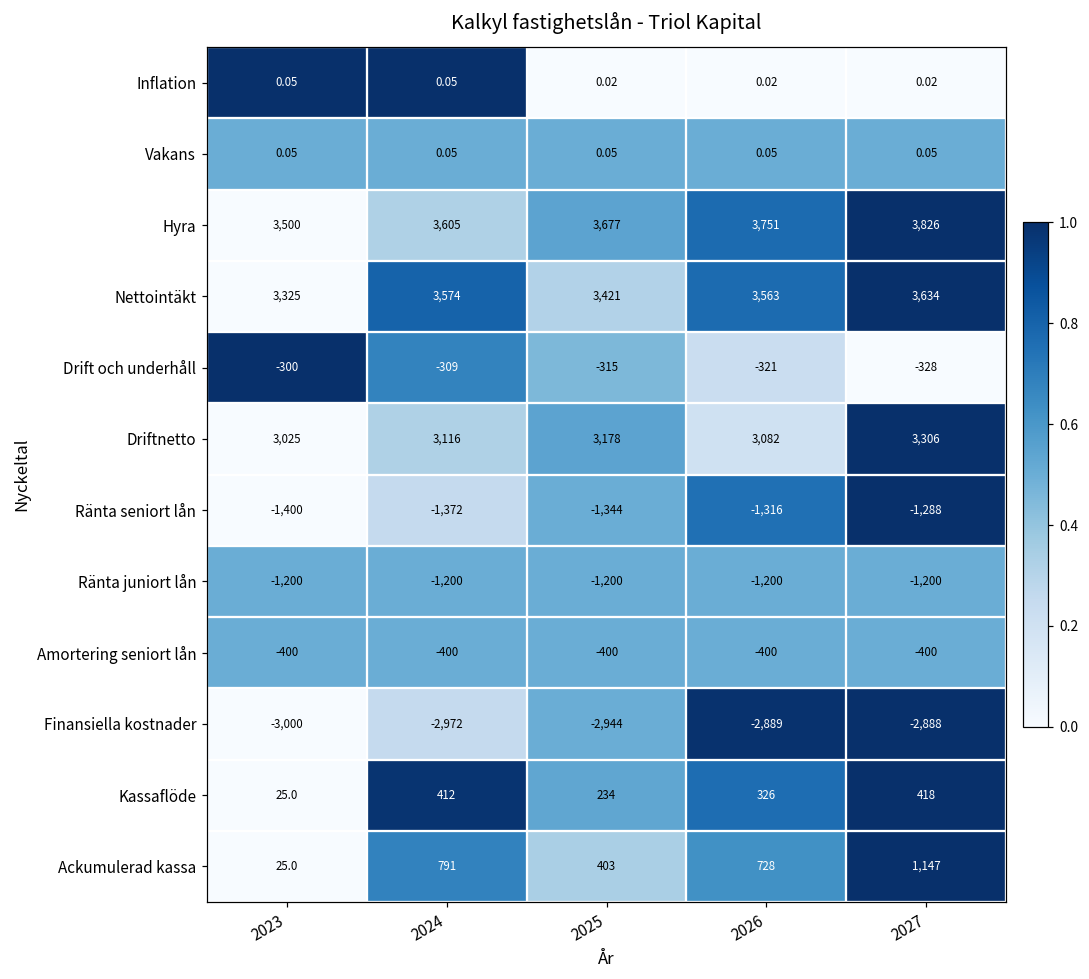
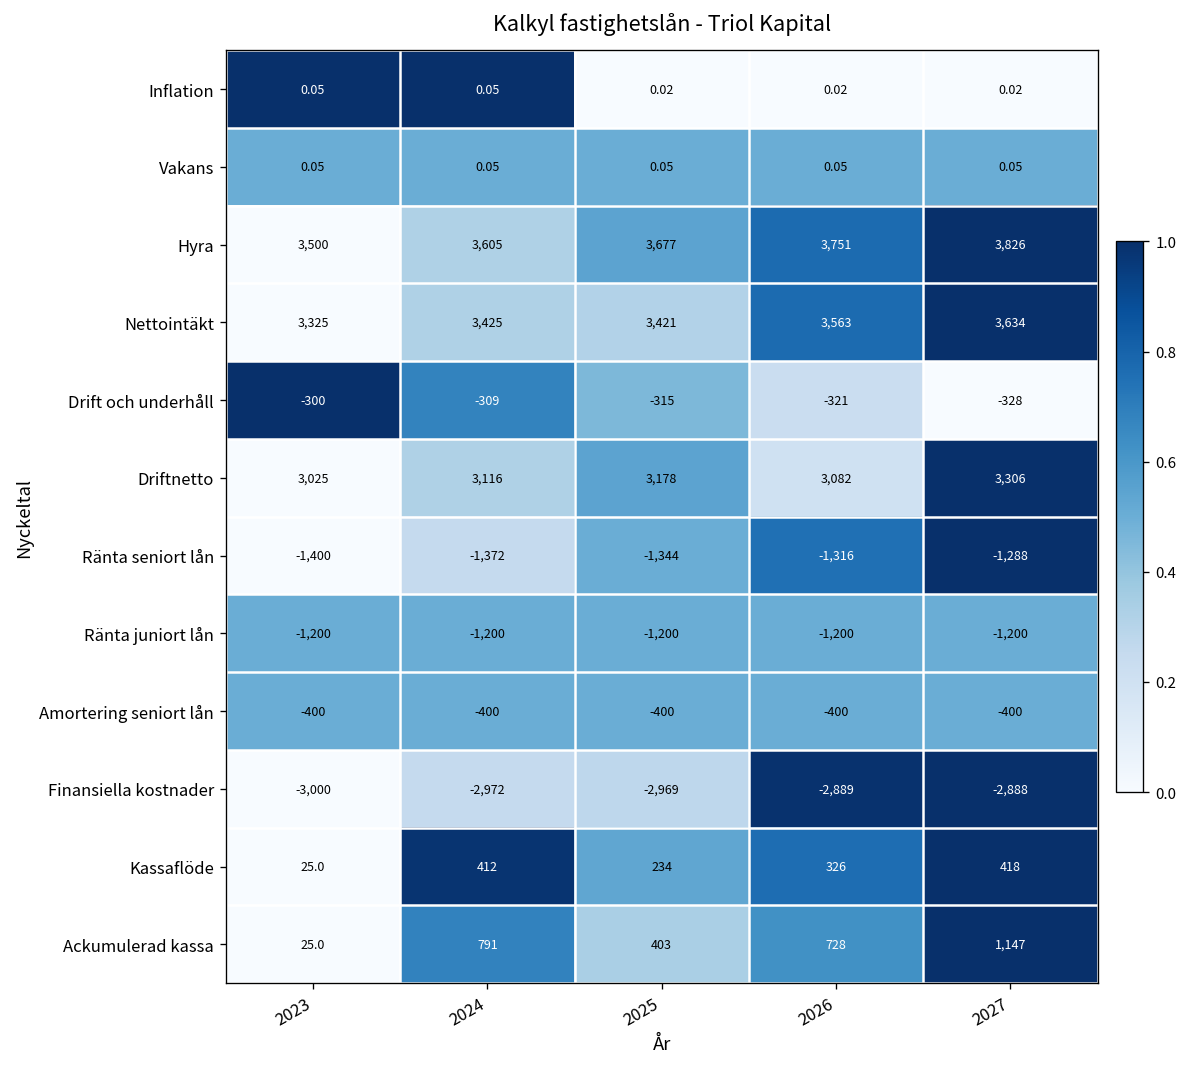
Nettointäkt, 2024: 3,574 -> 3,425
Finansiella kostnader, 2025: -2,944 -> -2,969
